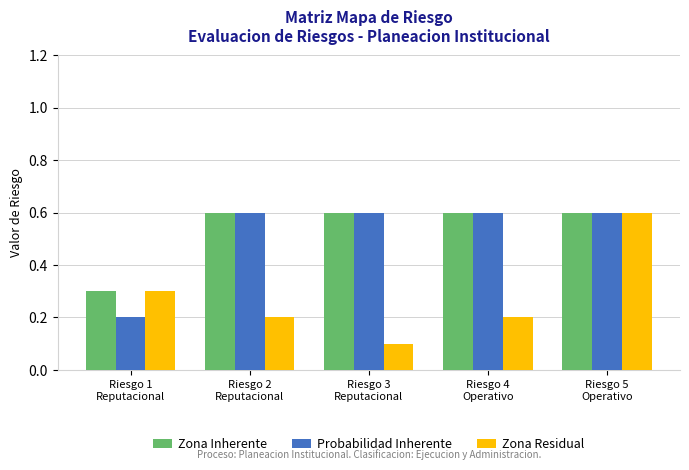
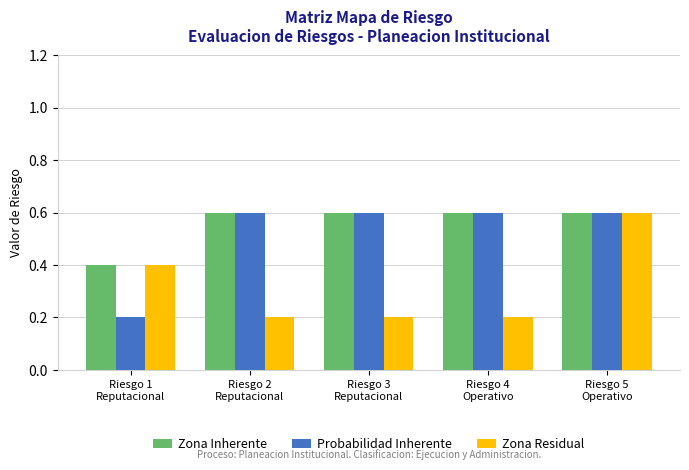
Zona Inherente, Riesgo 1 Reputacional: 0.3 -> 0.4
Zona Residual, Riesgo 1 Reputacional: 0.3 -> 0.4
Zona Residual, Riesgo 3 Reputacional: 0.1 -> 0.2
